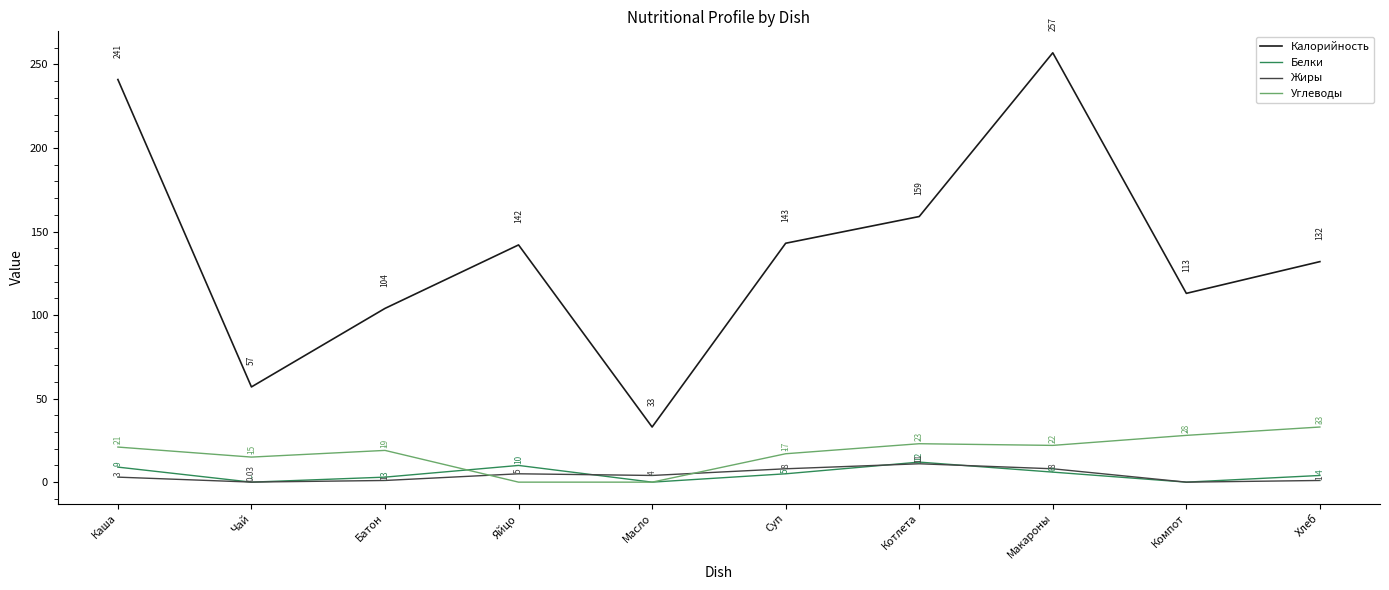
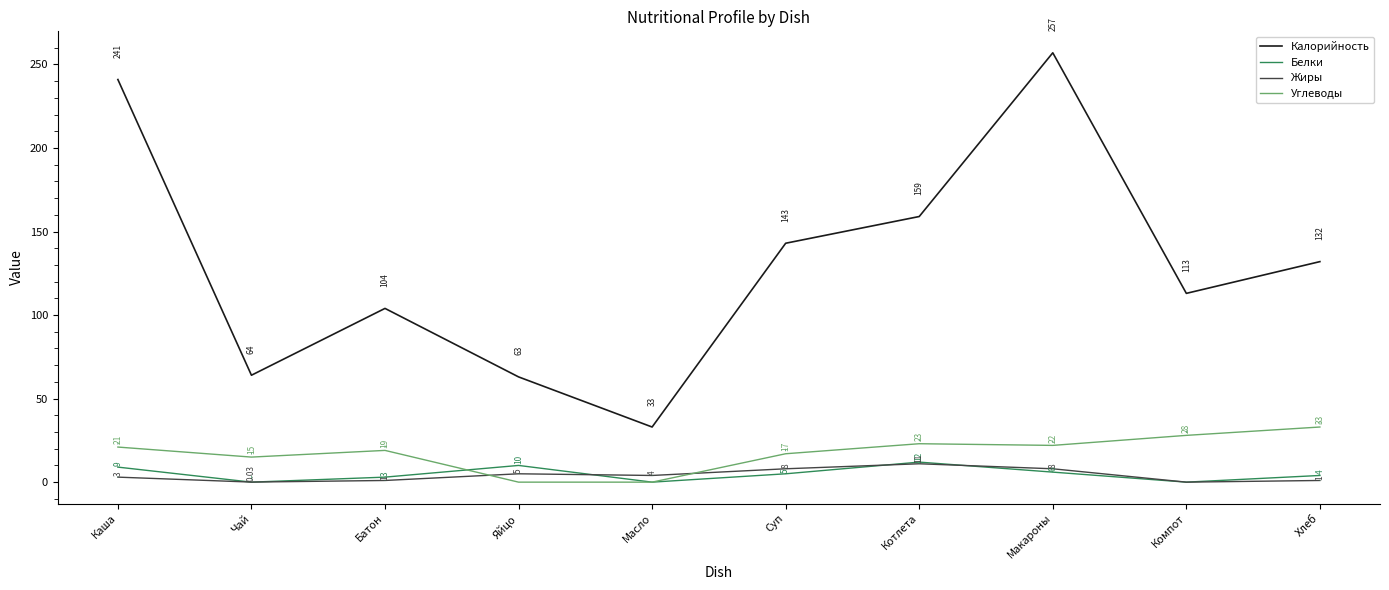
Калорийность, Чай: 57 -> 64
Калорийность, Яйцо: 142 -> 63
